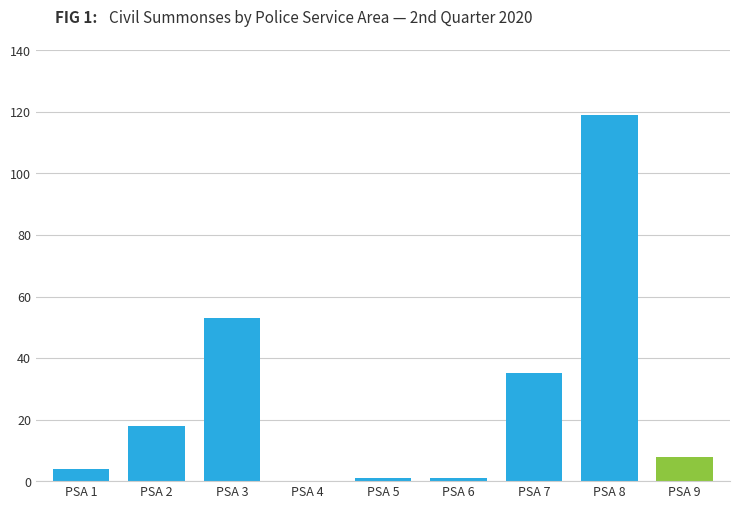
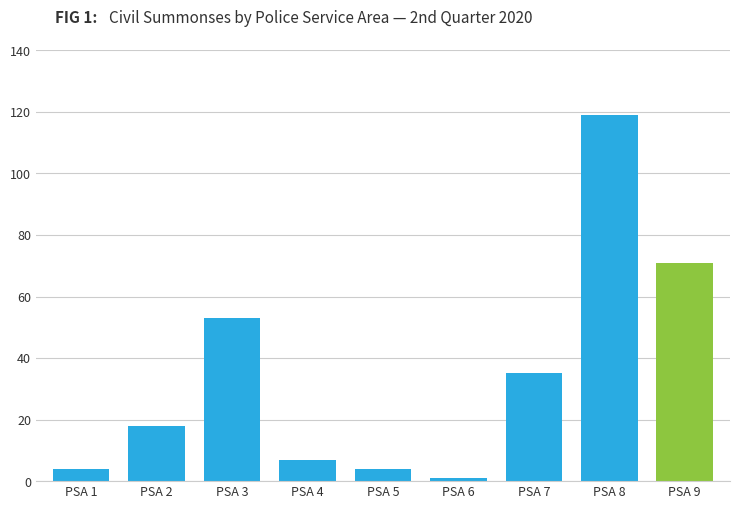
PSA 4: 0 -> 7
PSA 5: 1 -> 4
PSA 9: 8 -> 71
